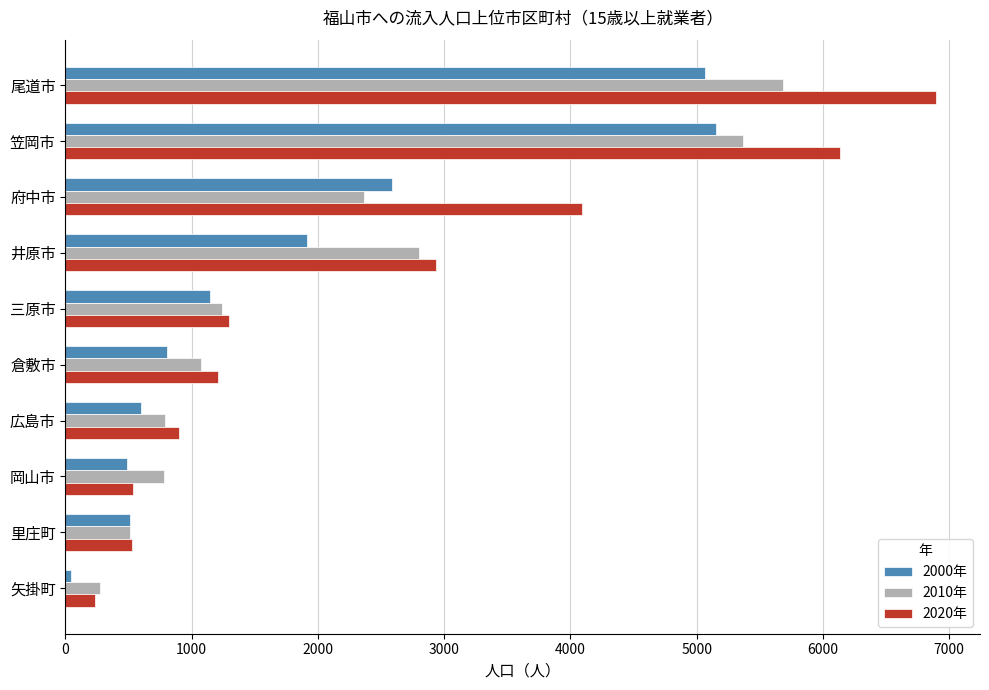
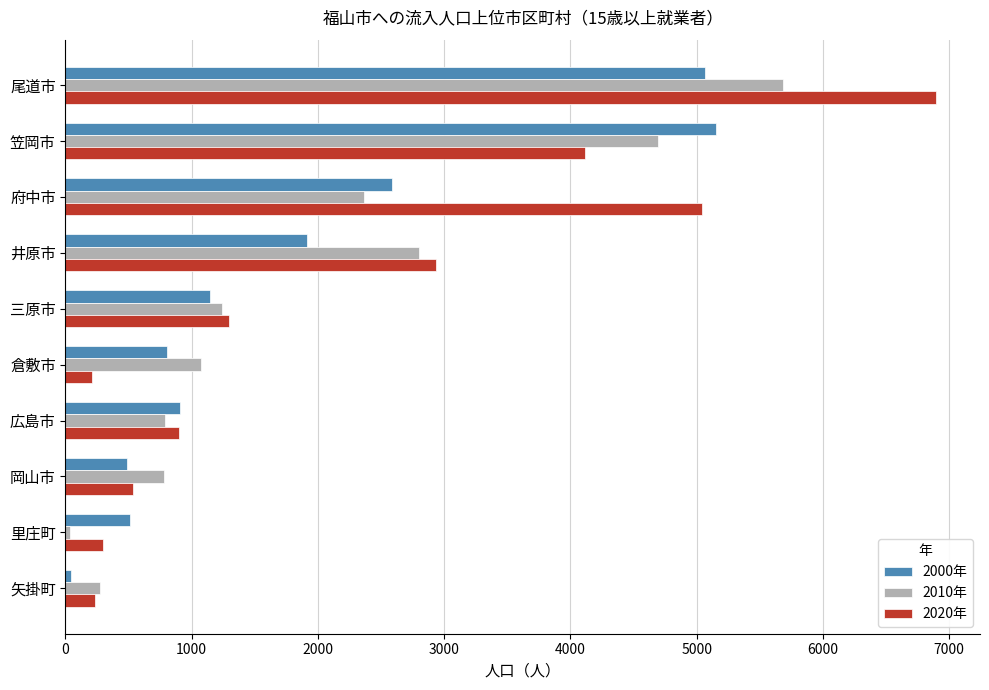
2010年, 笠岡市: 5370 -> 4690
2020年, 笠岡市: 6140 -> 4120
2020年, 府中市: 4090 -> 5040
2020年, 倉敷市: 1210 -> 210
2000年, 広島市: 600 -> 910
2010年, 里庄町: 510 -> 30
2020年, 里庄町: 530 -> 300
